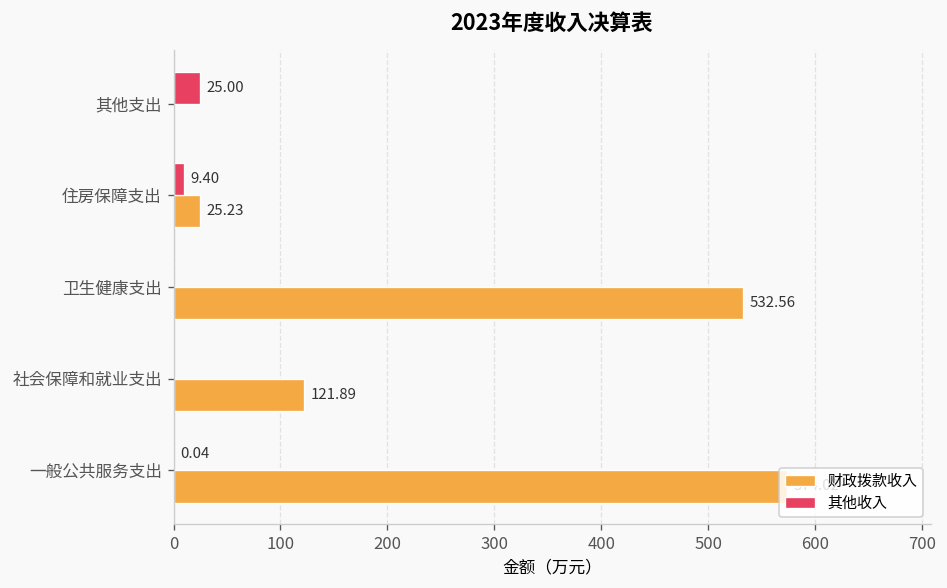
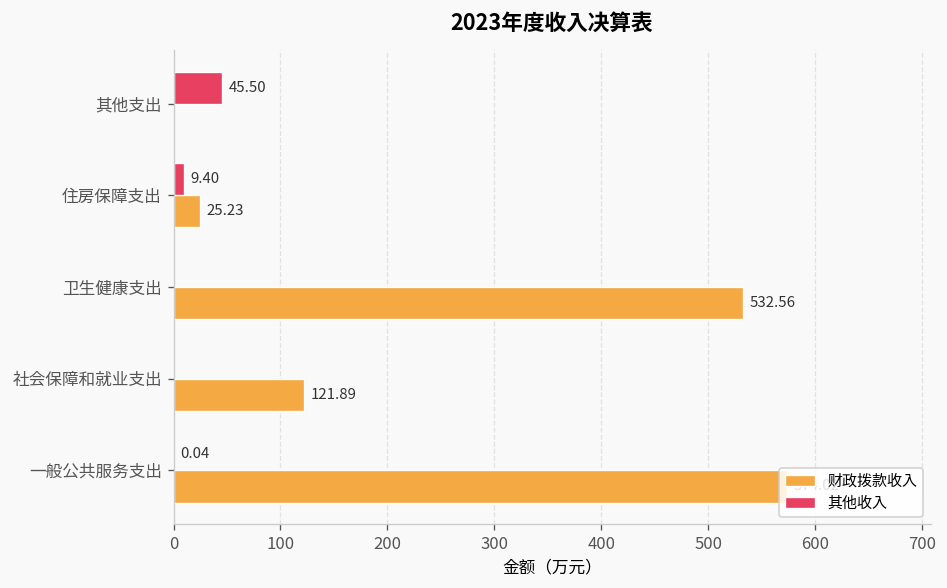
其他收入, 其他支出: 25.00 -> 45.50
